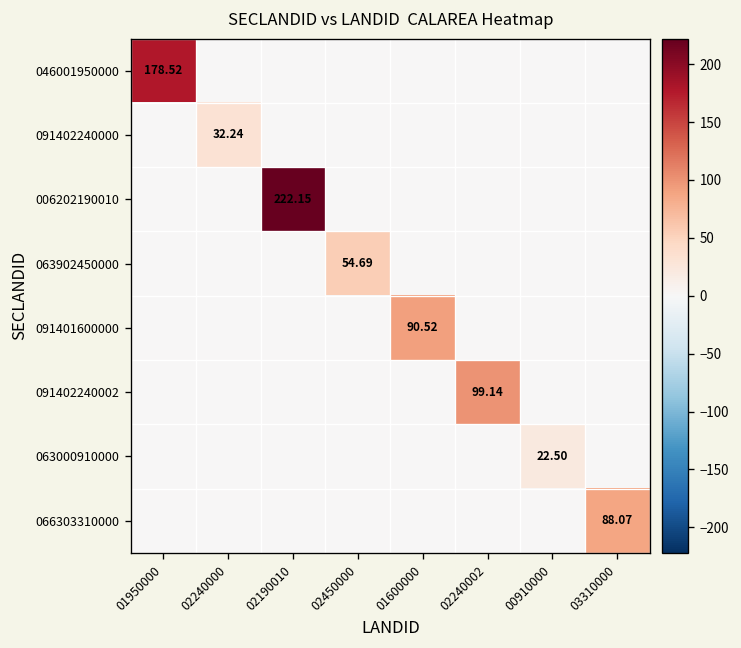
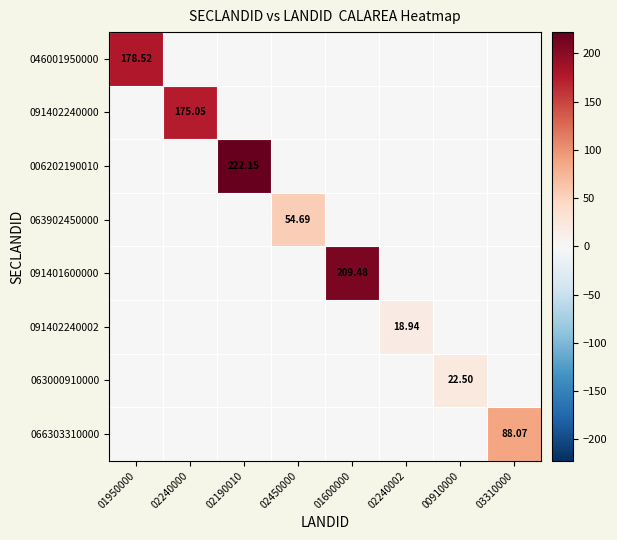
091402240000, 02240000: 32.24 -> 175.05
091401600000, 01600000: 90.52 -> 209.48
091402240002, 02240002: 99.14 -> 18.94
